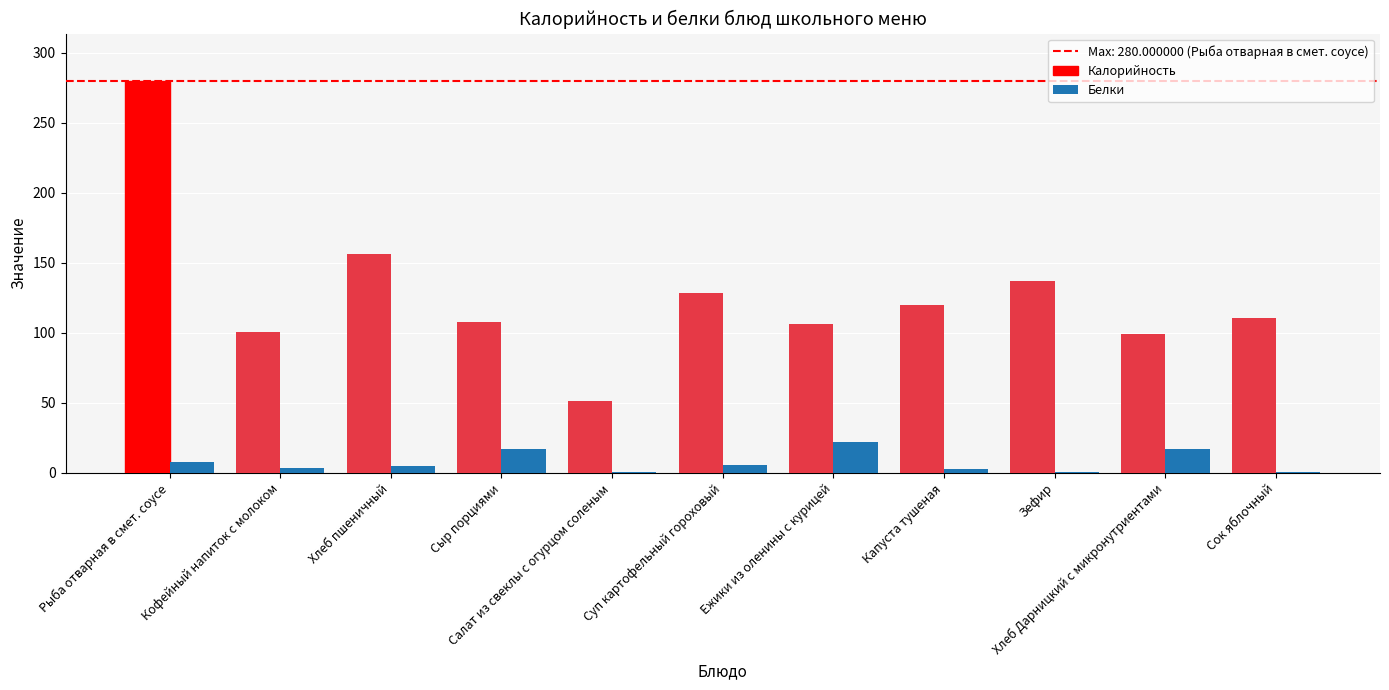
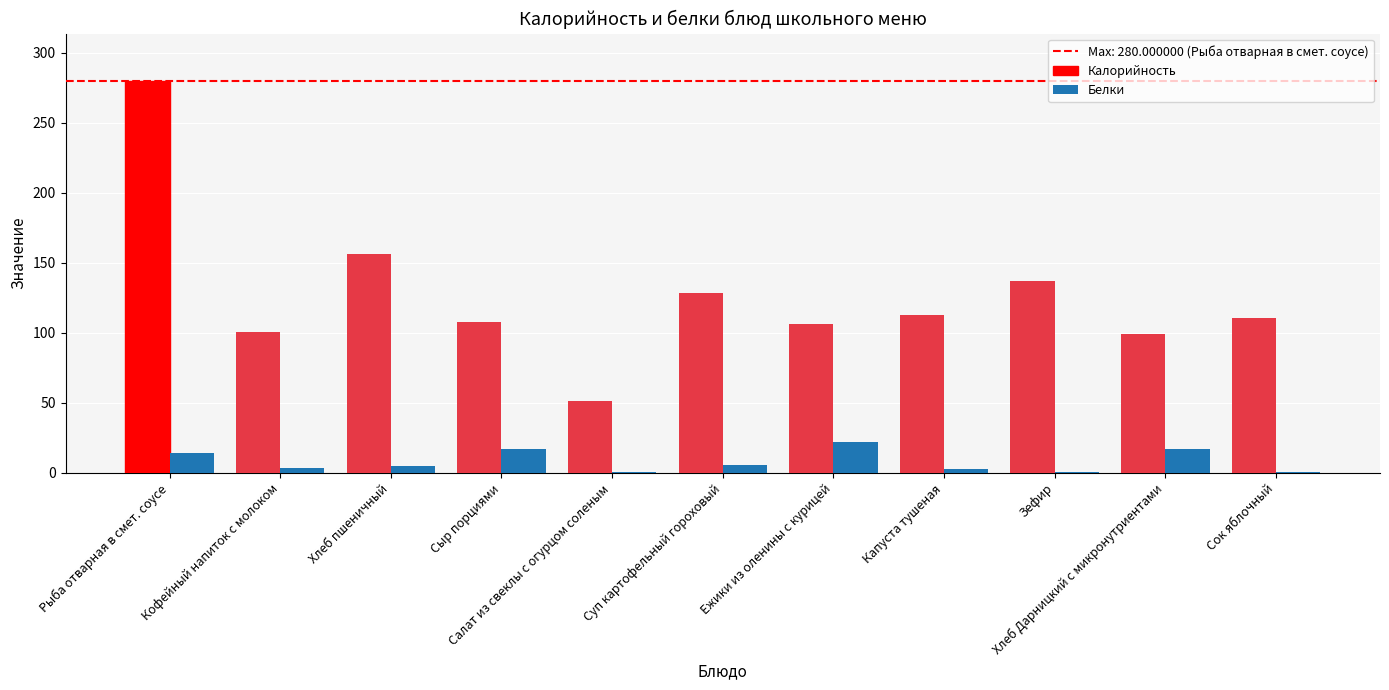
Белки, Рыба отварная в смет. соусе: 8 -> 14
Калорийность, Капуста тушеная: 120 -> 113
